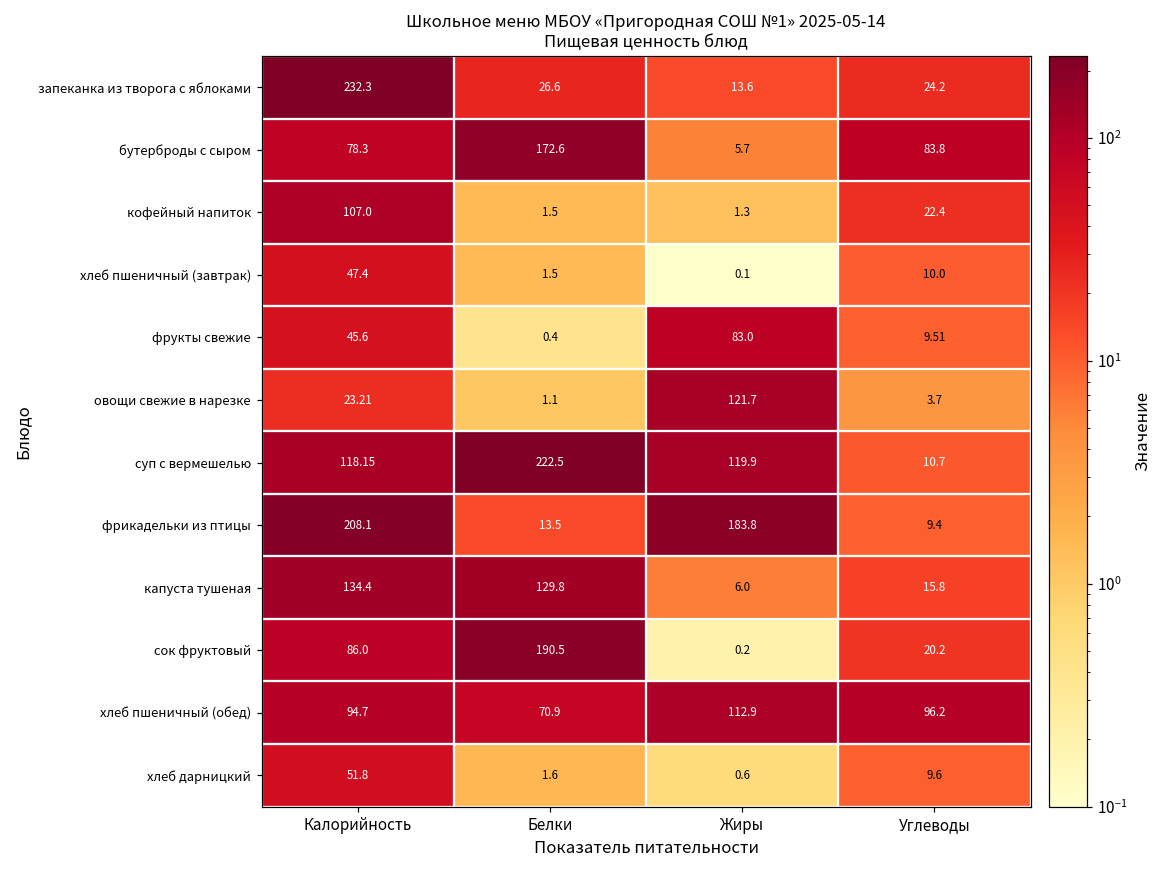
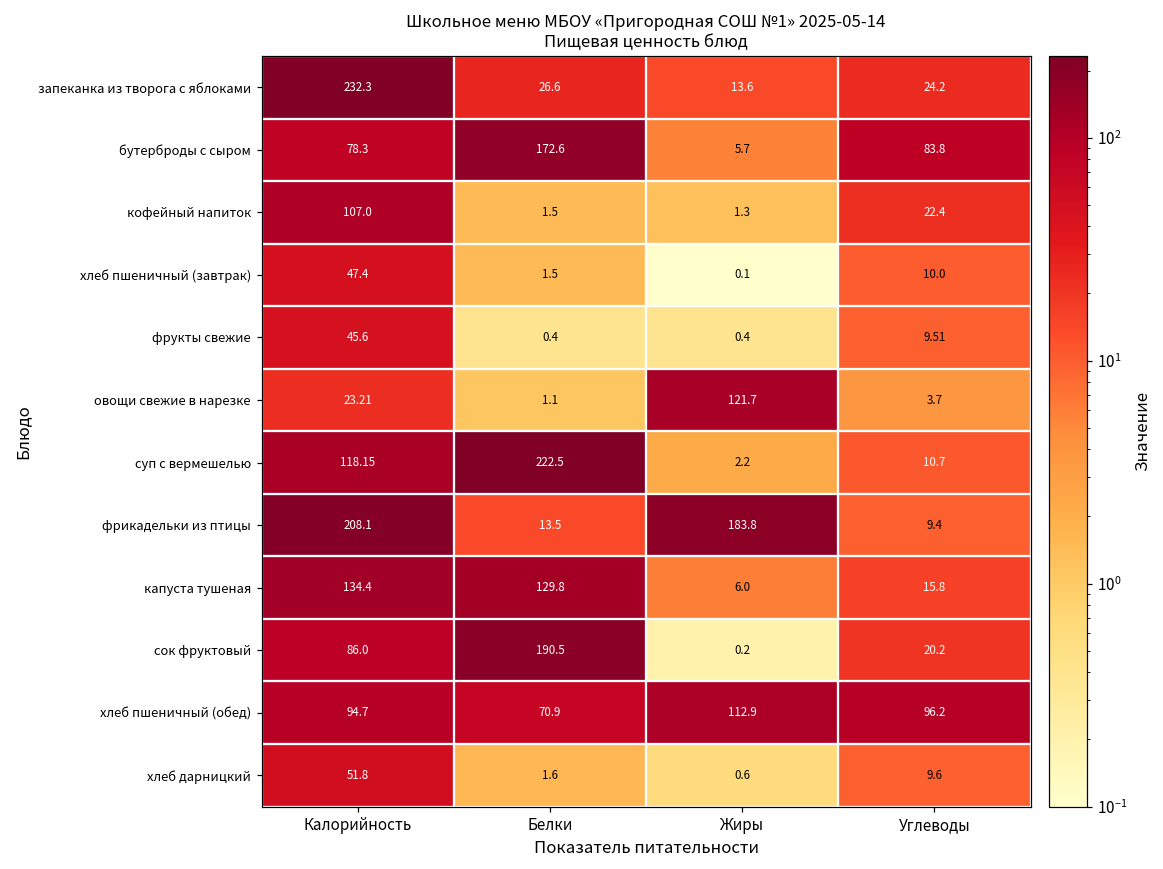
фрукты свежие, Жиры: 83.0 -> 0.4
суп с вермешелью, Жиры: 119.9 -> 2.2
